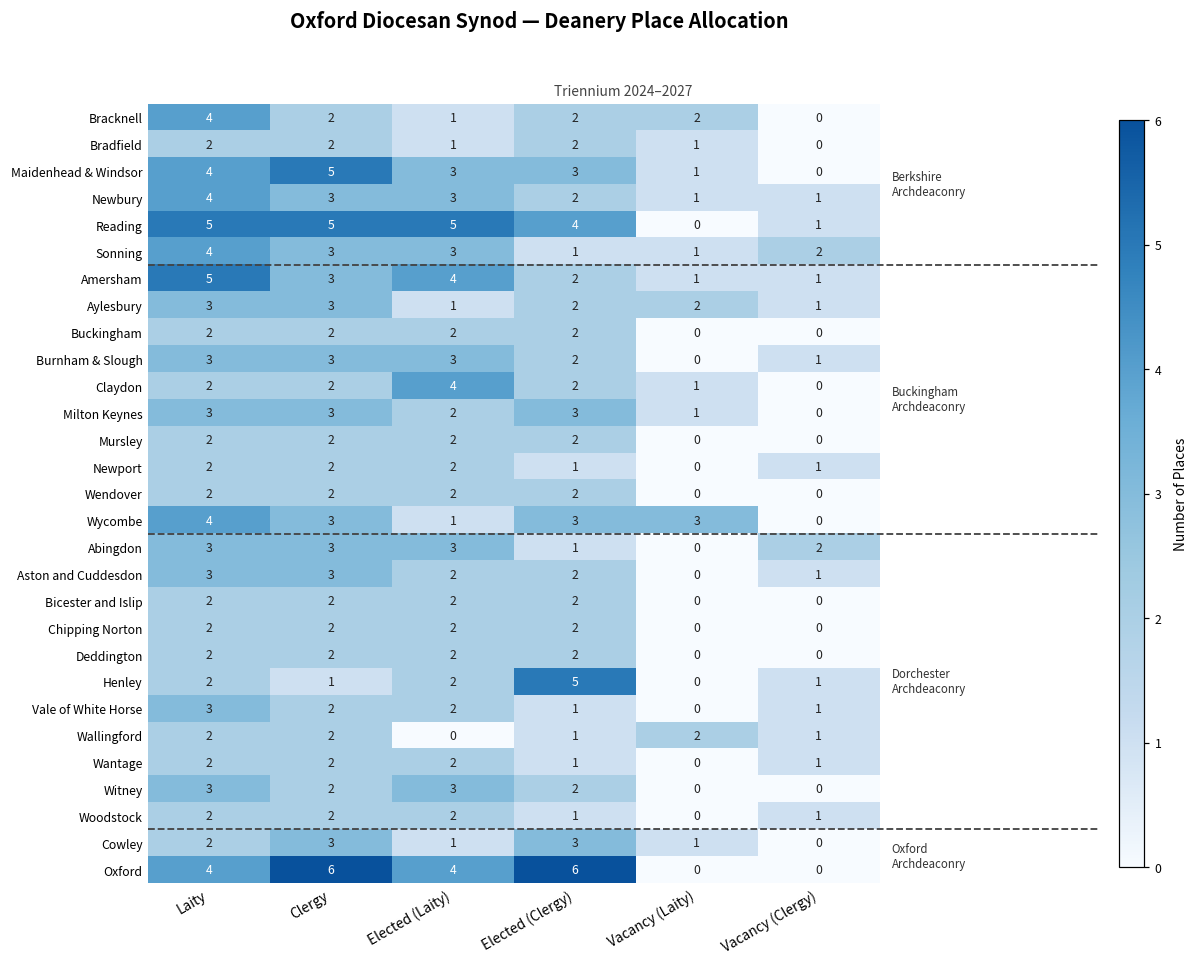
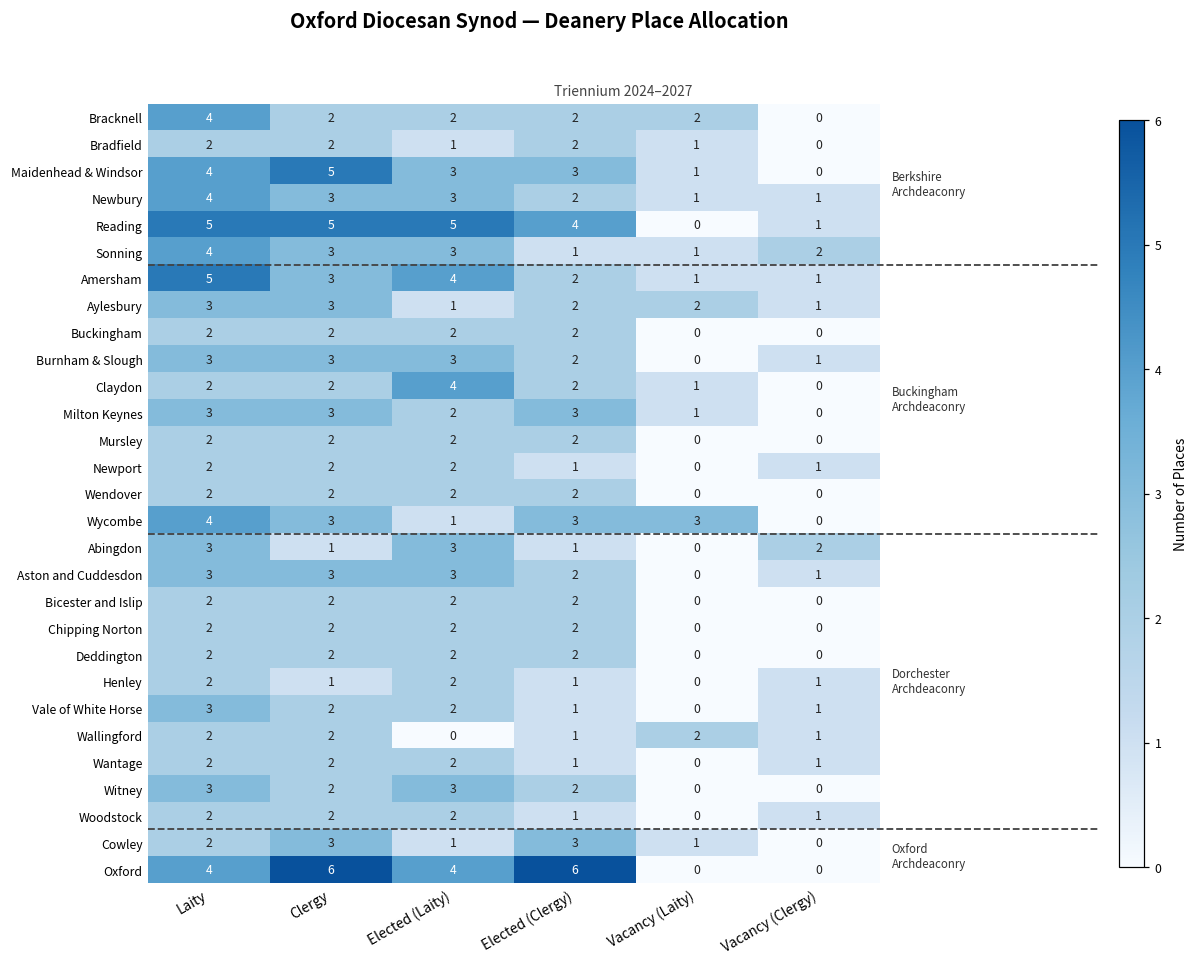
Bracknell, Elected (Laity): 1 -> 2
Abingdon, Clergy: 3 -> 1
Aston and Cuddesdon, Elected (Laity): 2 -> 3
Henley, Elected (Clergy): 5 -> 1
